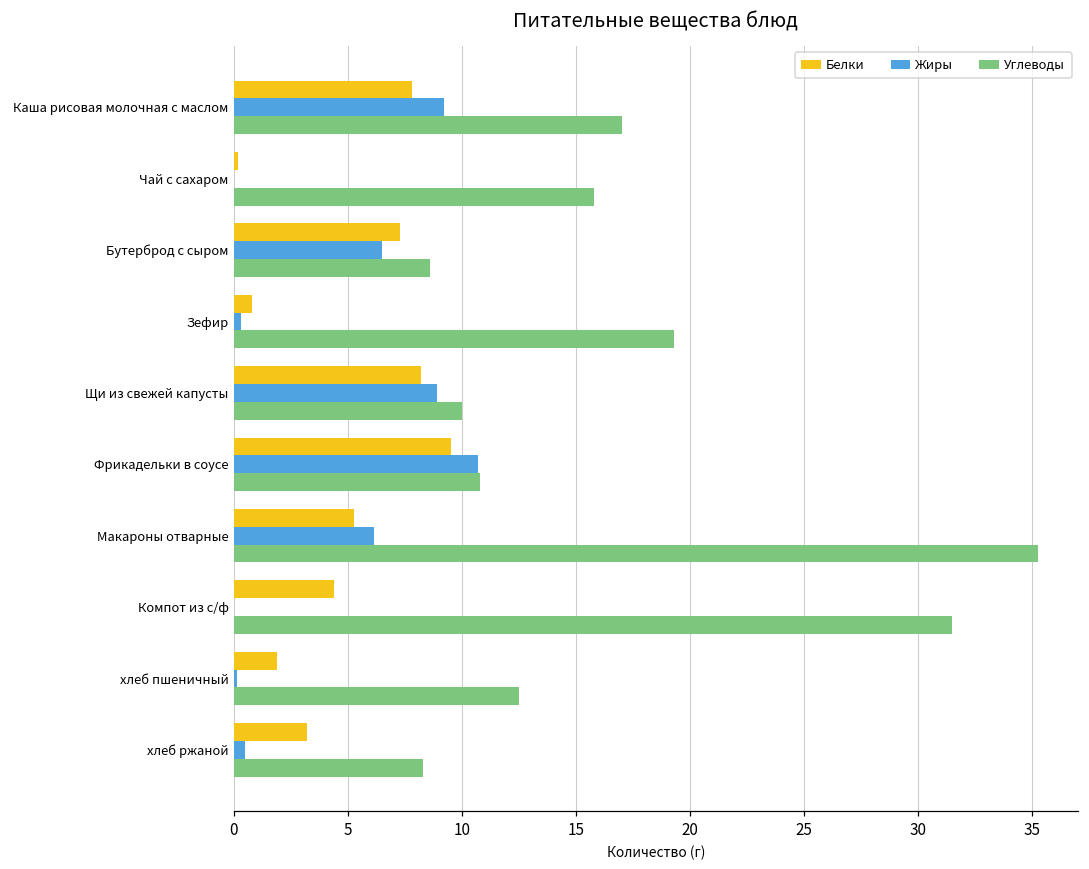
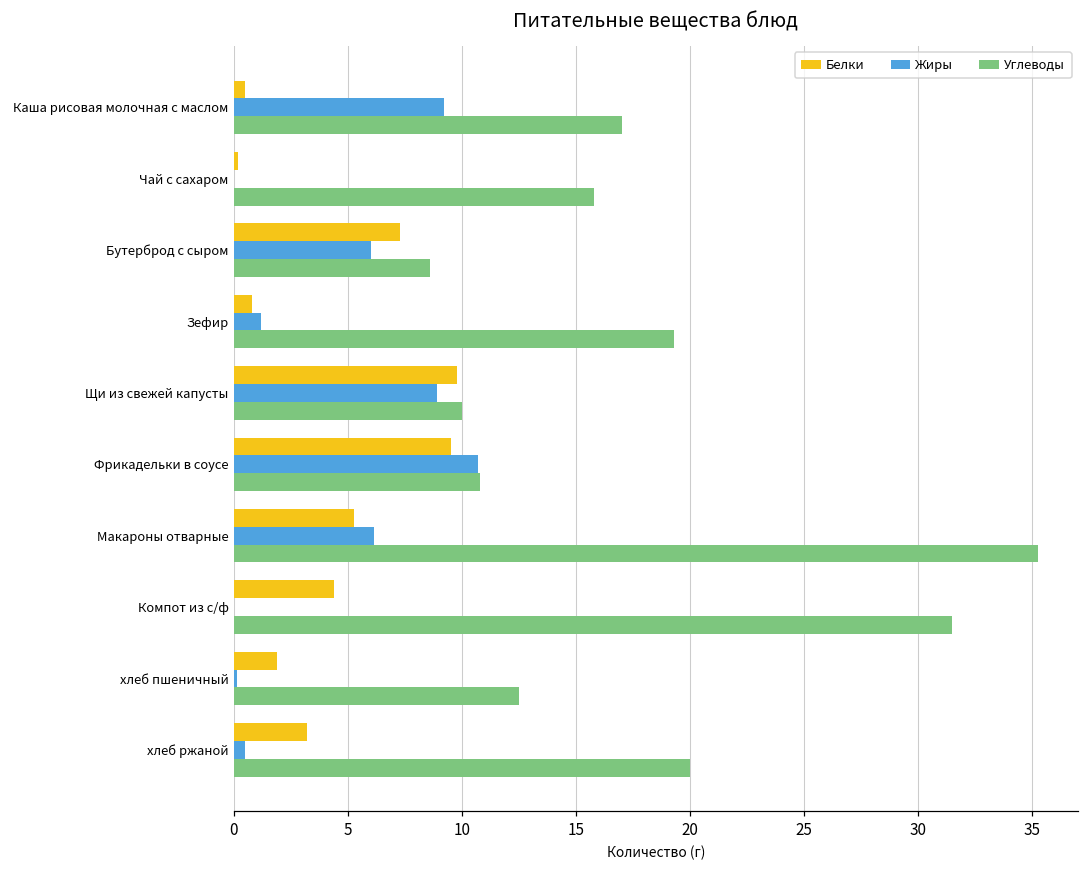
Белки, Каша рисовая молочная с маслом: 7.8 -> 0.5
Жиры, Бутерброд с сыром: 6.5 -> 6.0
Жиры, Зефир: 0.3 -> 1.2
Белки, Щи из свежей капусты: 8.2 -> 9.8
Углеводы, хлеб ржаной: 8.3 -> 20.0
